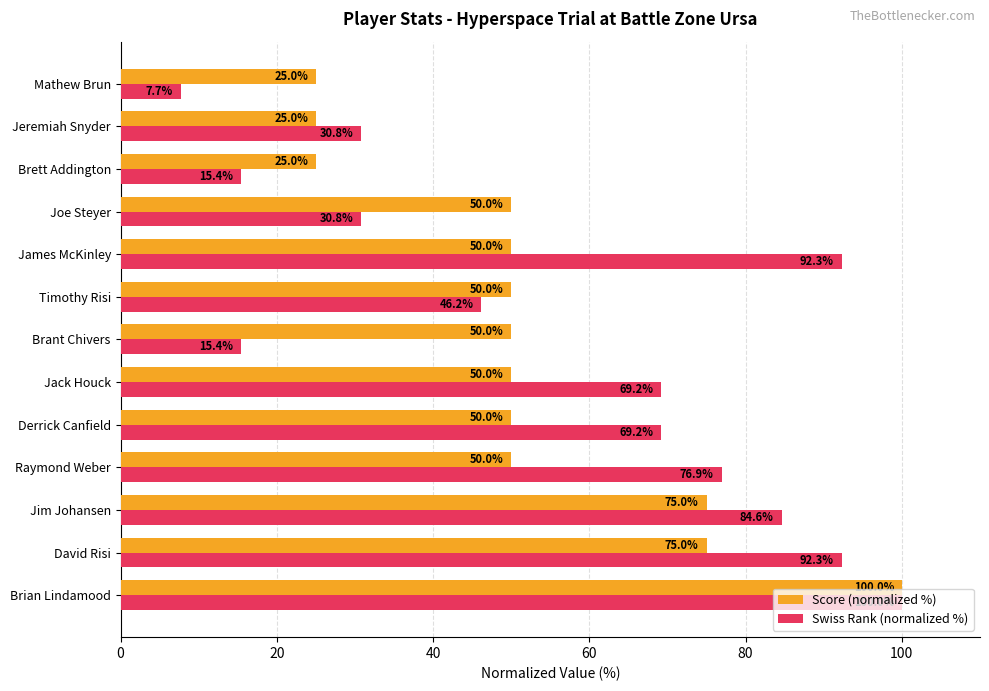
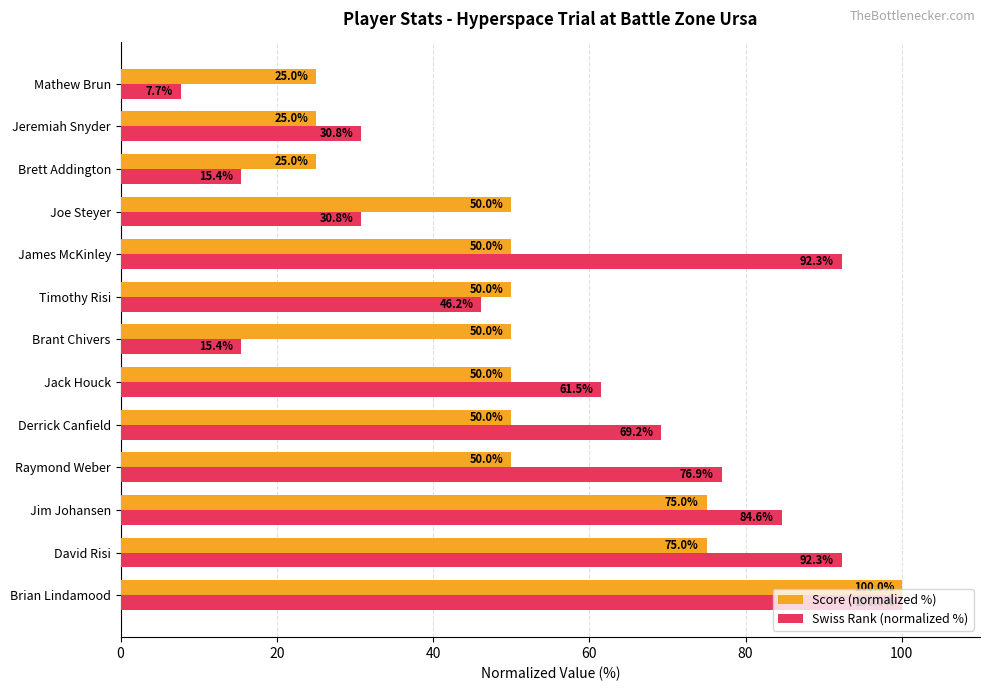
Swiss Rank (normalized %), Jack Houck: 69.2% -> 61.5%
